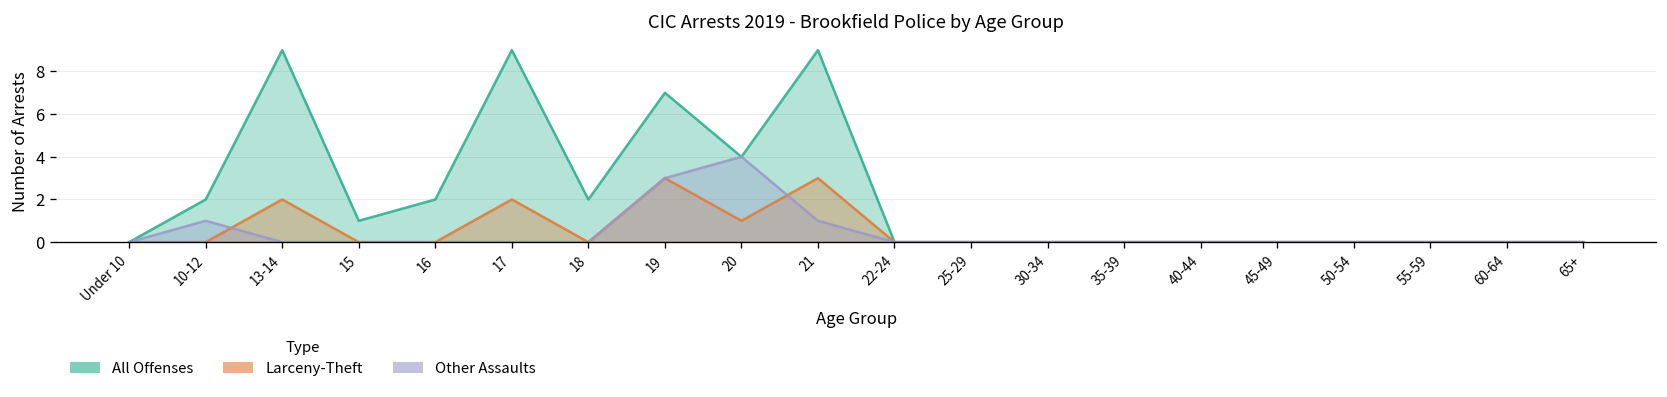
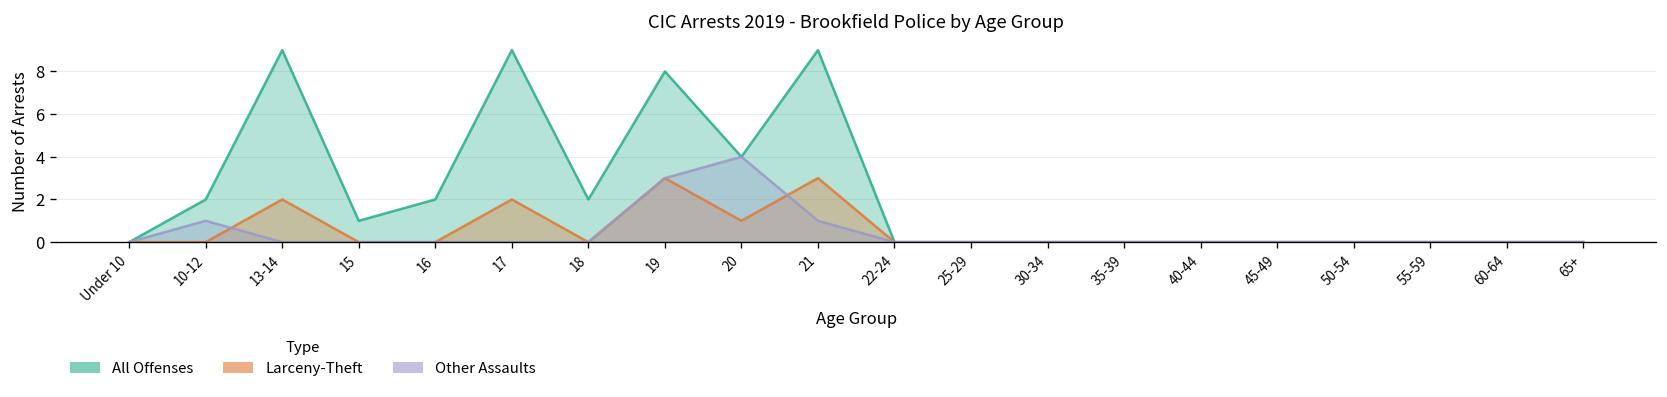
All Offenses, 19: 7 -> 8
